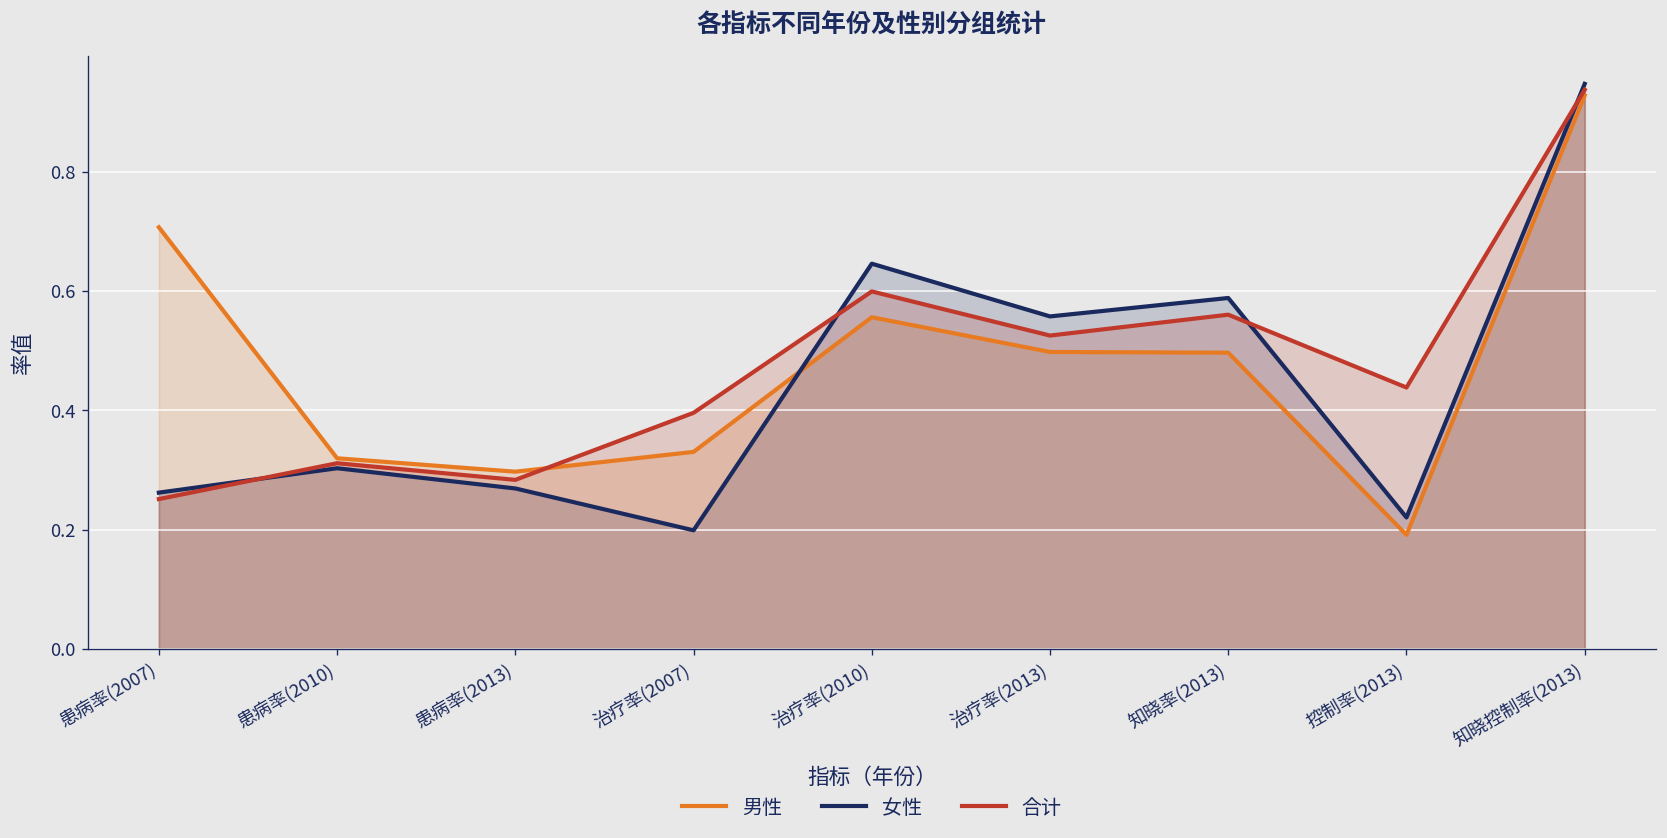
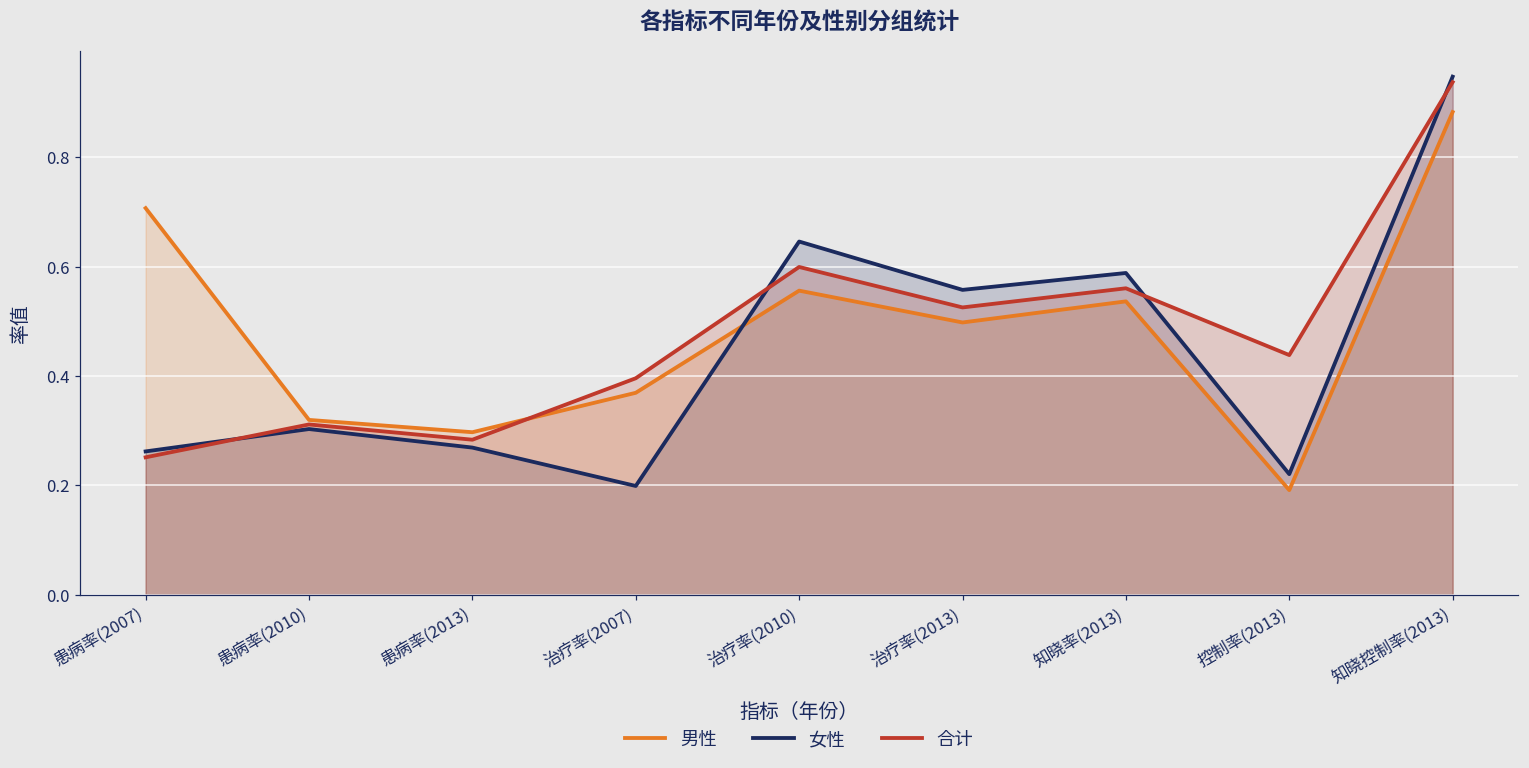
男性, 治疗率(2007): 0.33 -> 0.37
男性, 知晓率(2013): 0.50 -> 0.54
男性, 知晓控制率(2013): 0.93 -> 0.88
